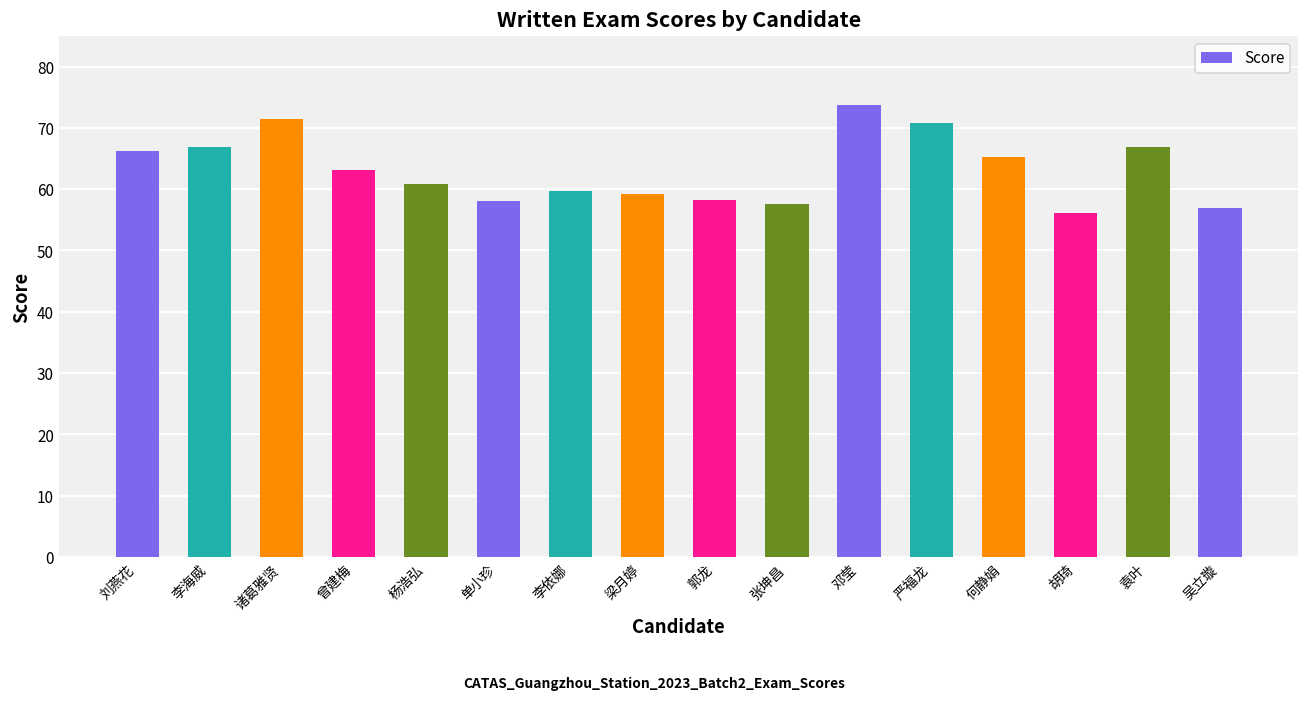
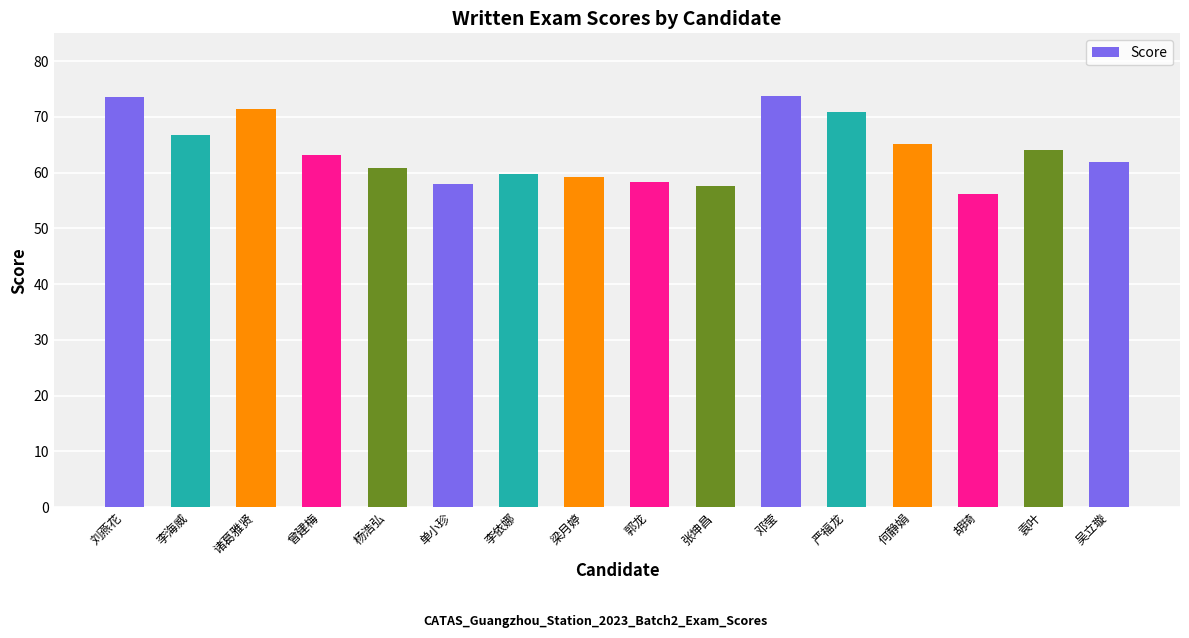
刘燕花: 66 -> 74
袁叶: 67 -> 64
吴立璇: 57 -> 62
